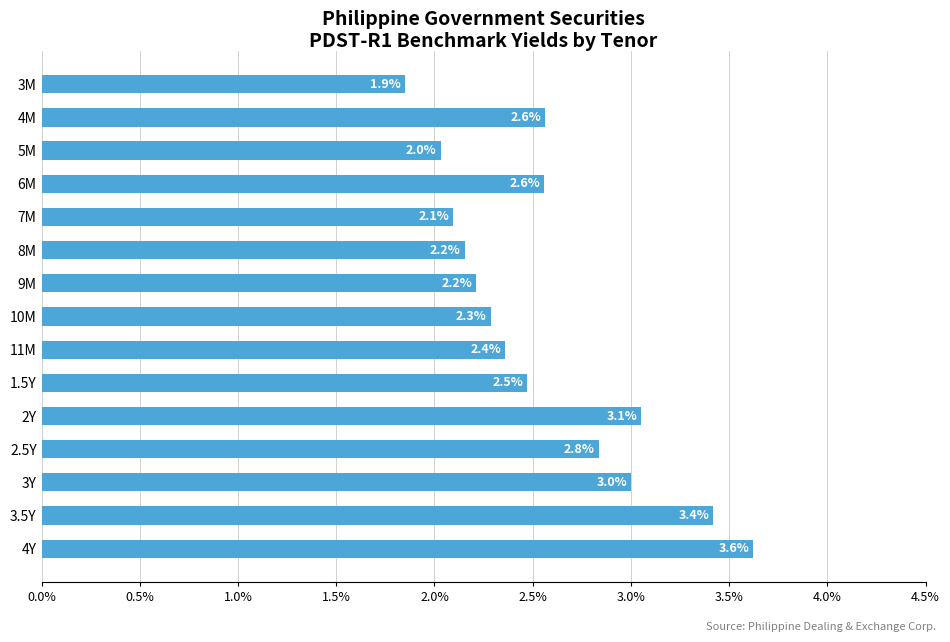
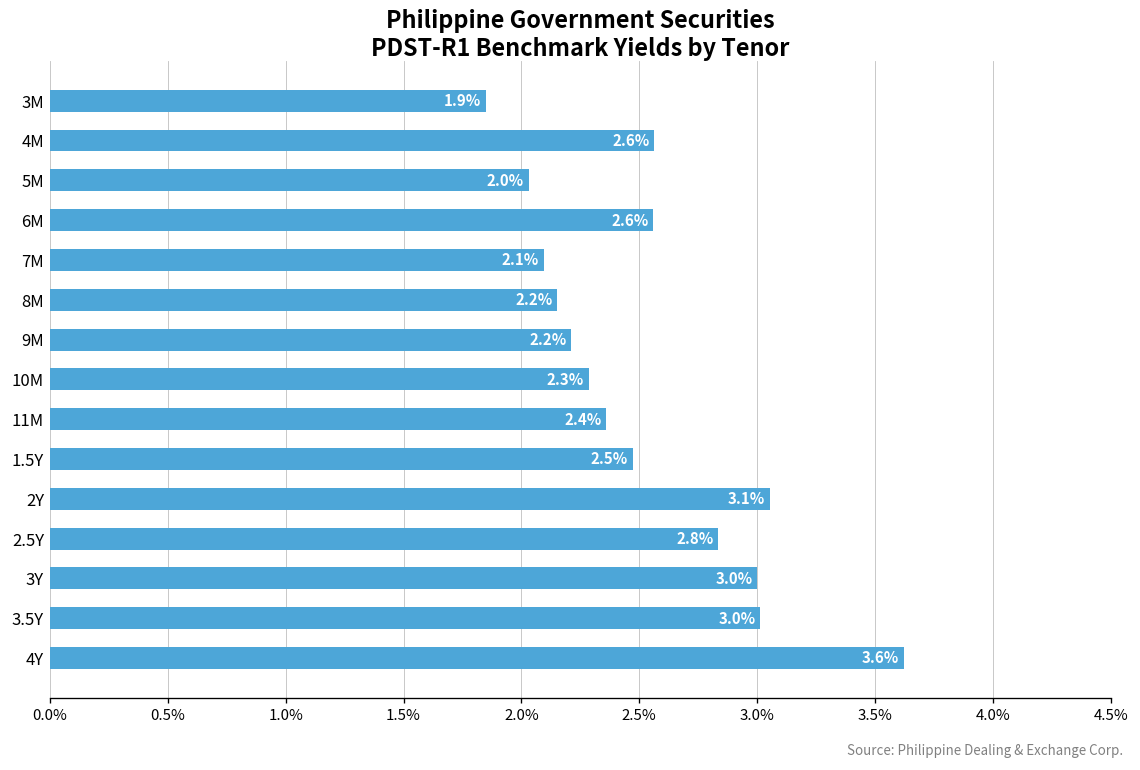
3.5Y: 3.4% -> 3.0%
